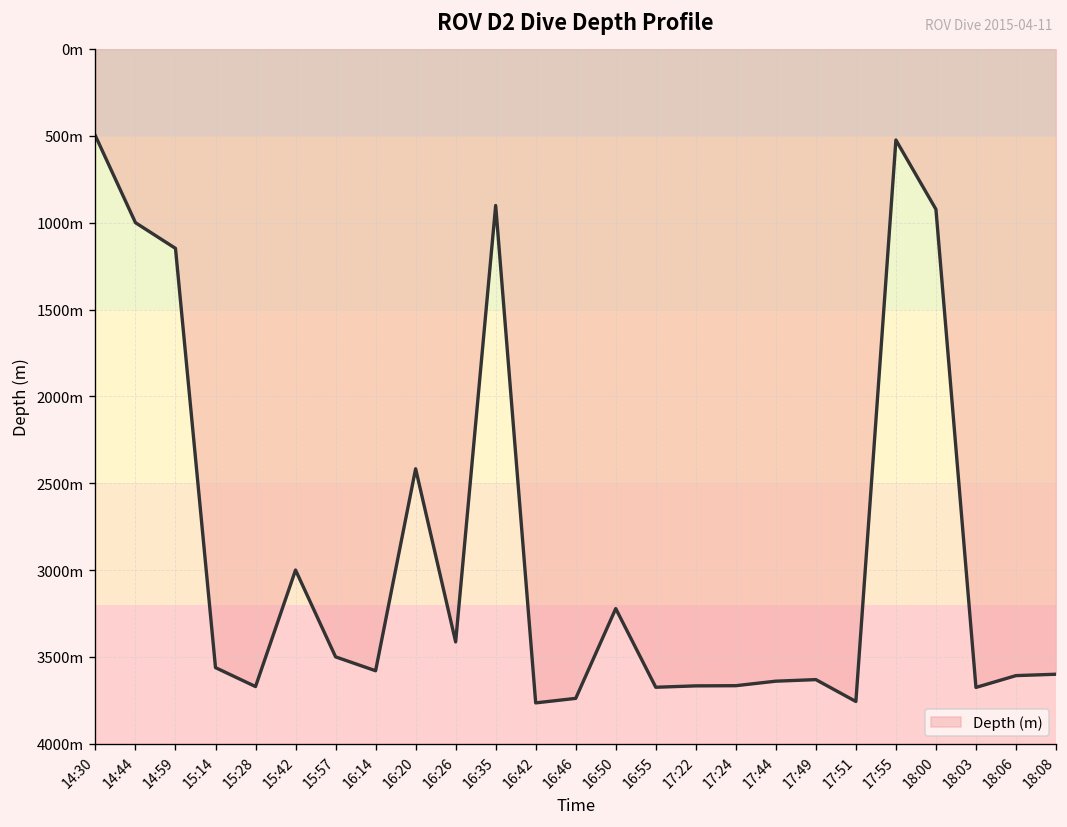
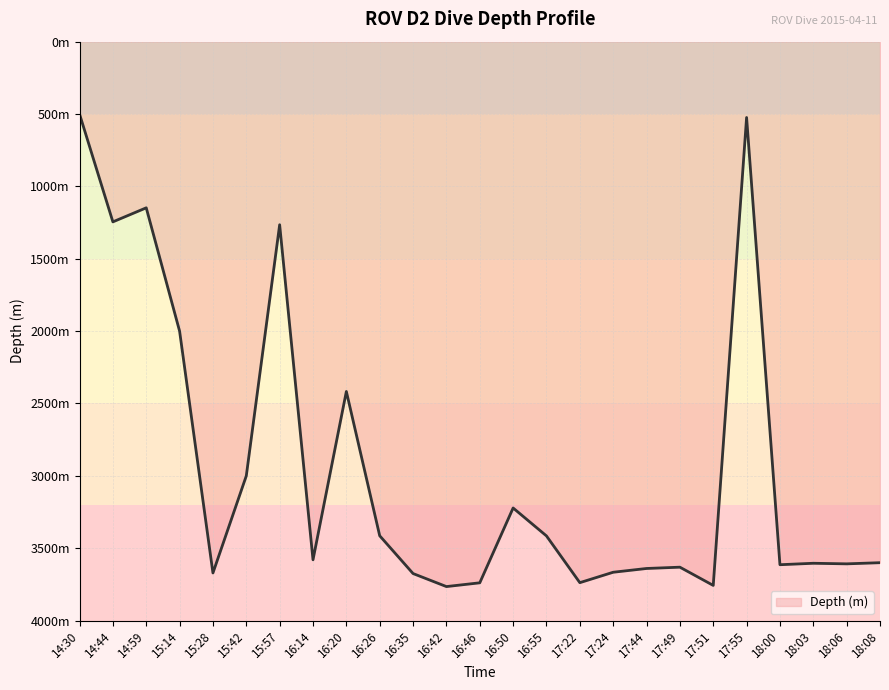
14:44: 1000m -> 1250m
15:14: 3560m -> 2000m
15:57: 3500m -> 1270m
16:35: 900m -> 3680m
16:55: 3680m -> 3420m
17:22: 3670m -> 3740m
18:00: 920m -> 3610m
18:03: 3680m -> 3600m
